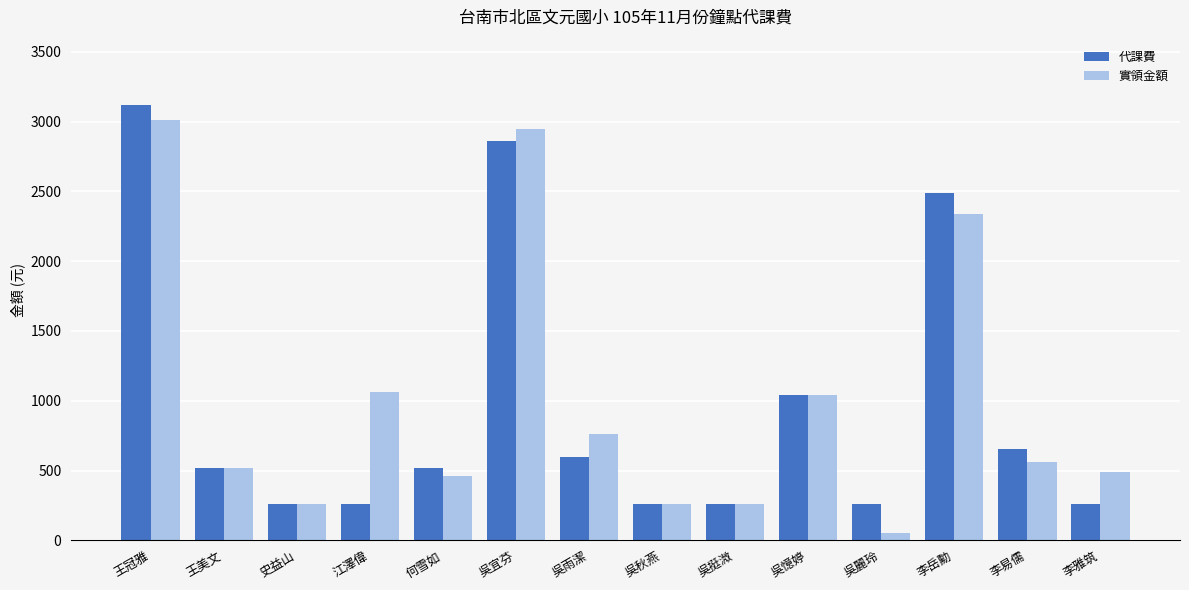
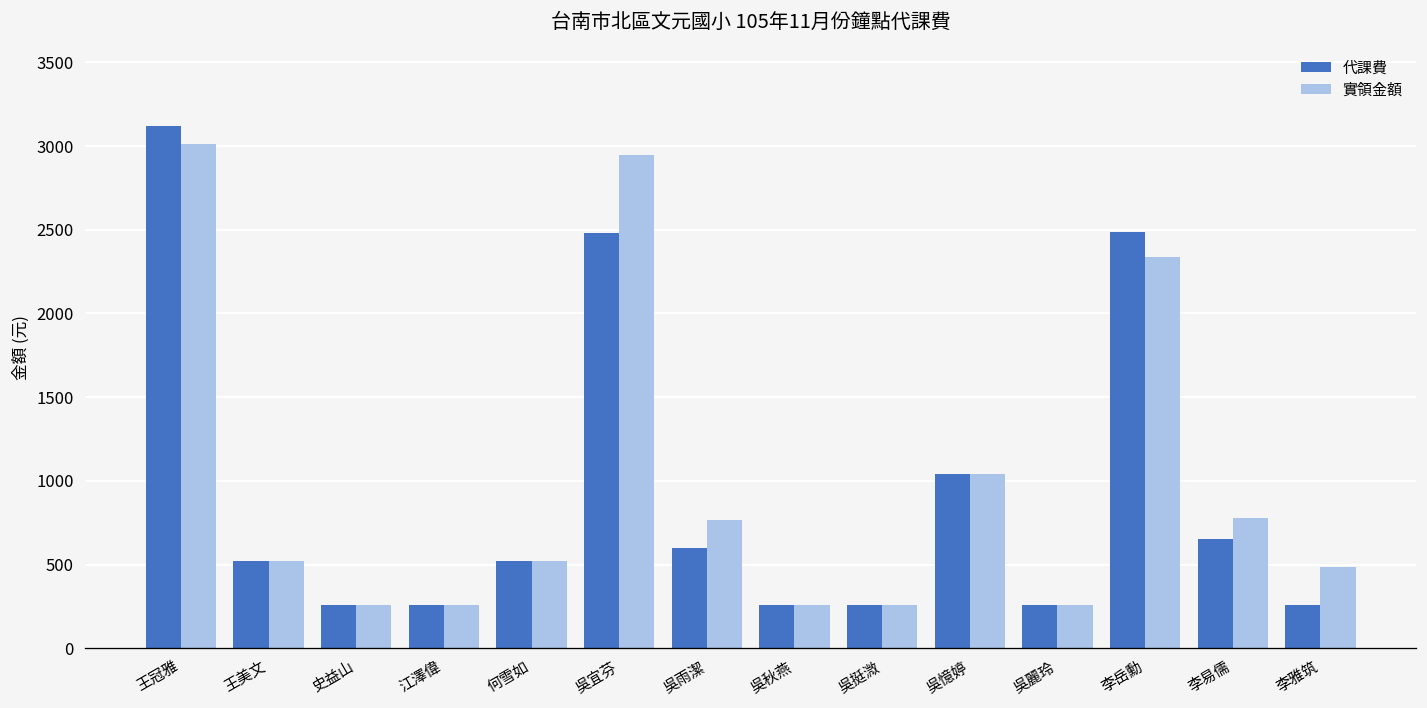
實領金額, 江澤偉: 1060 -> 260
實領金額, 何雪如: 460 -> 520
代課費, 吳宜芬: 2860 -> 2480
實領金額, 吳麗玲: 50 -> 260
實領金額, 李易儒: 560 -> 780
